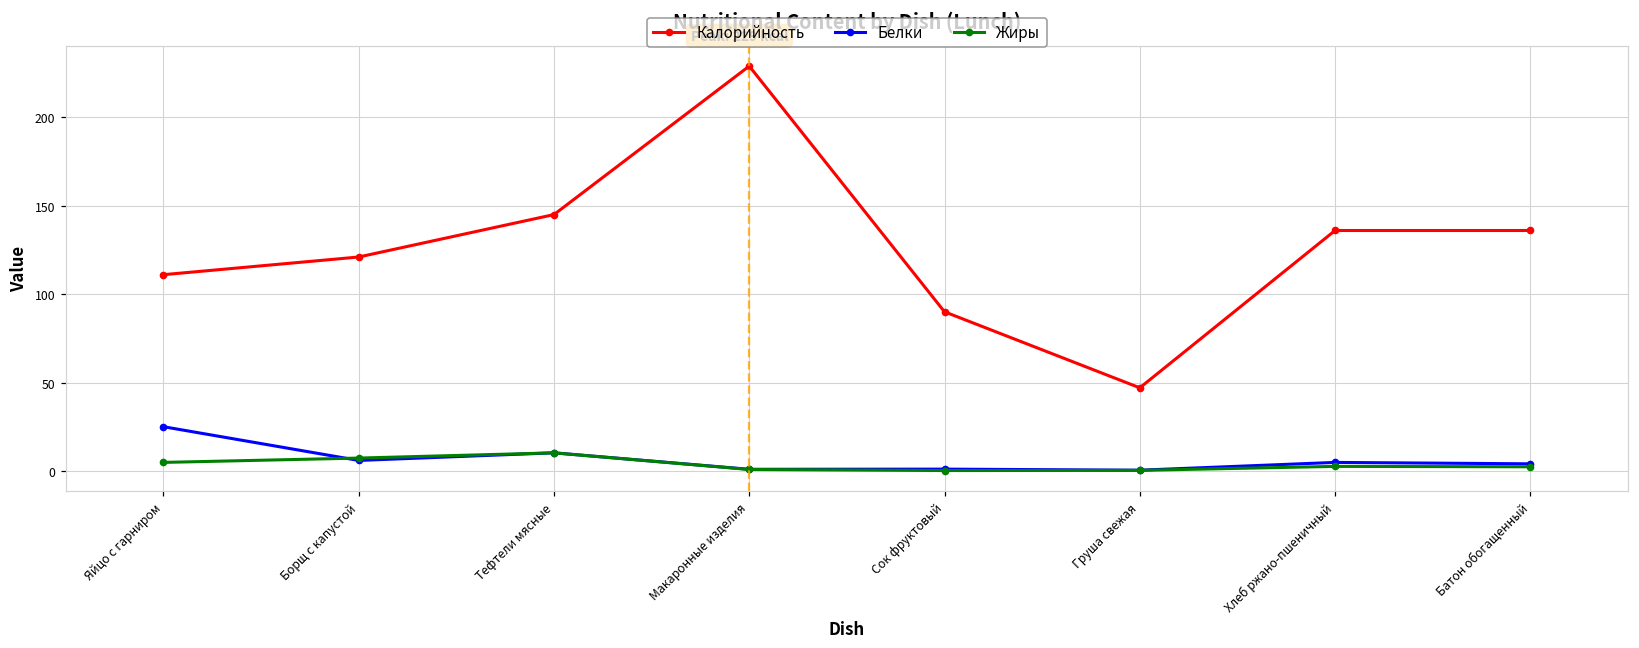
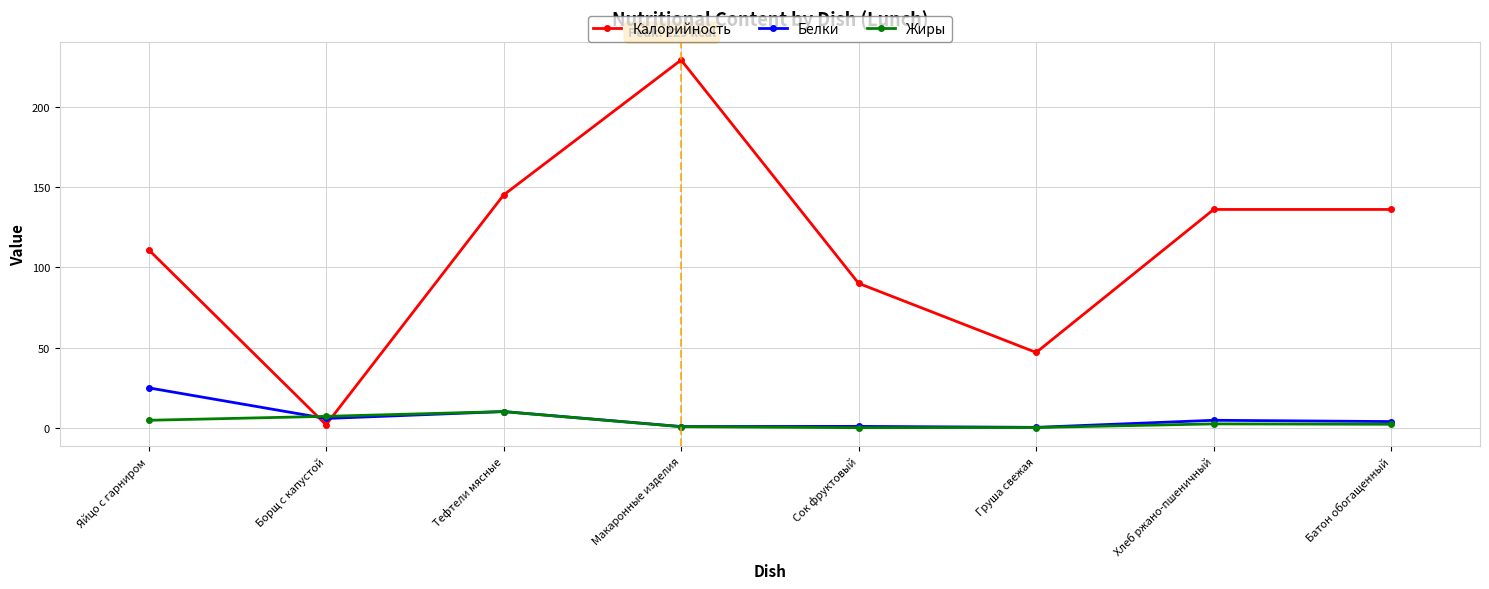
Калорийность, Борщ с капустой: 121 -> 2
